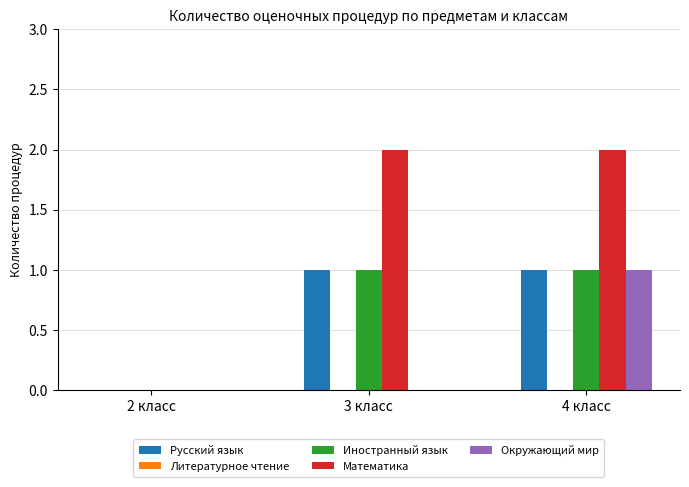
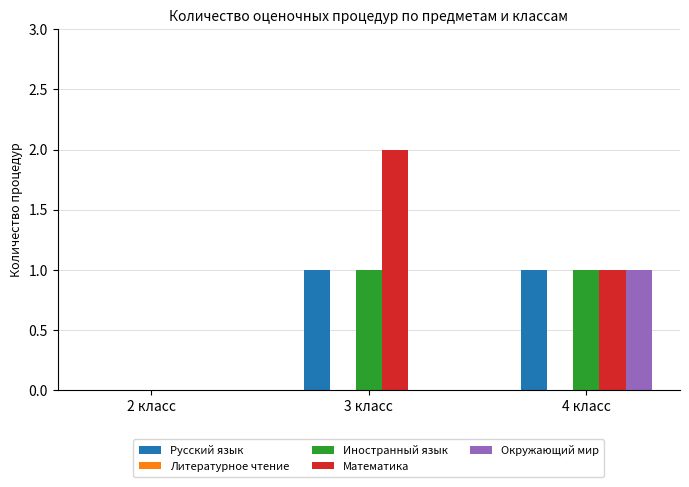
Математика, 4 класс: 2 -> 1
